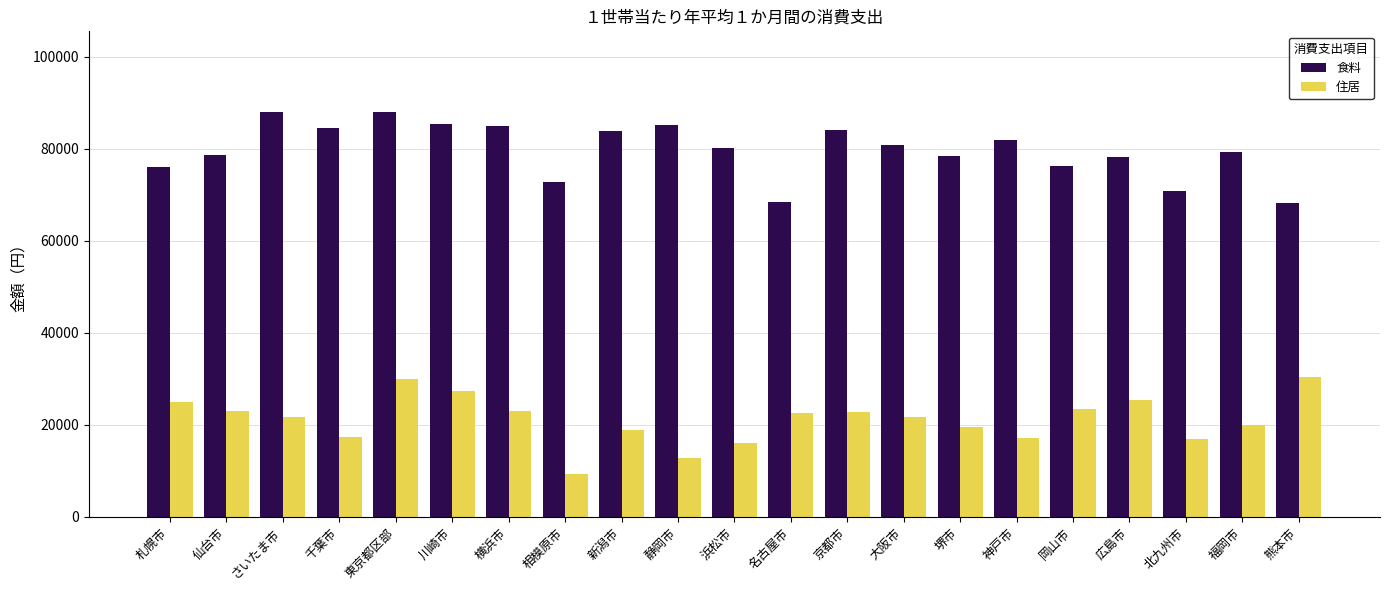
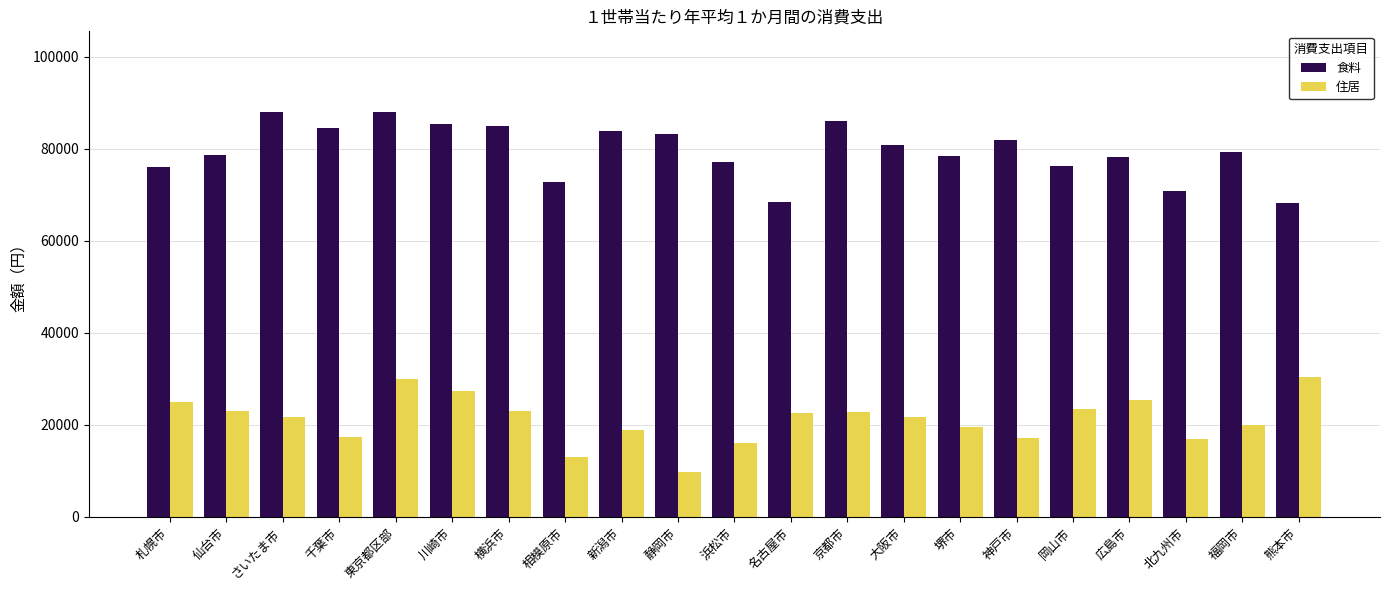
住居, 相模原市: 9000 -> 13000
食料, 静岡市: 85000 -> 83000
住居, 静岡市: 13000 -> 10000
食料, 浜松市: 80000 -> 77000
食料, 京都市: 84000 -> 86000
